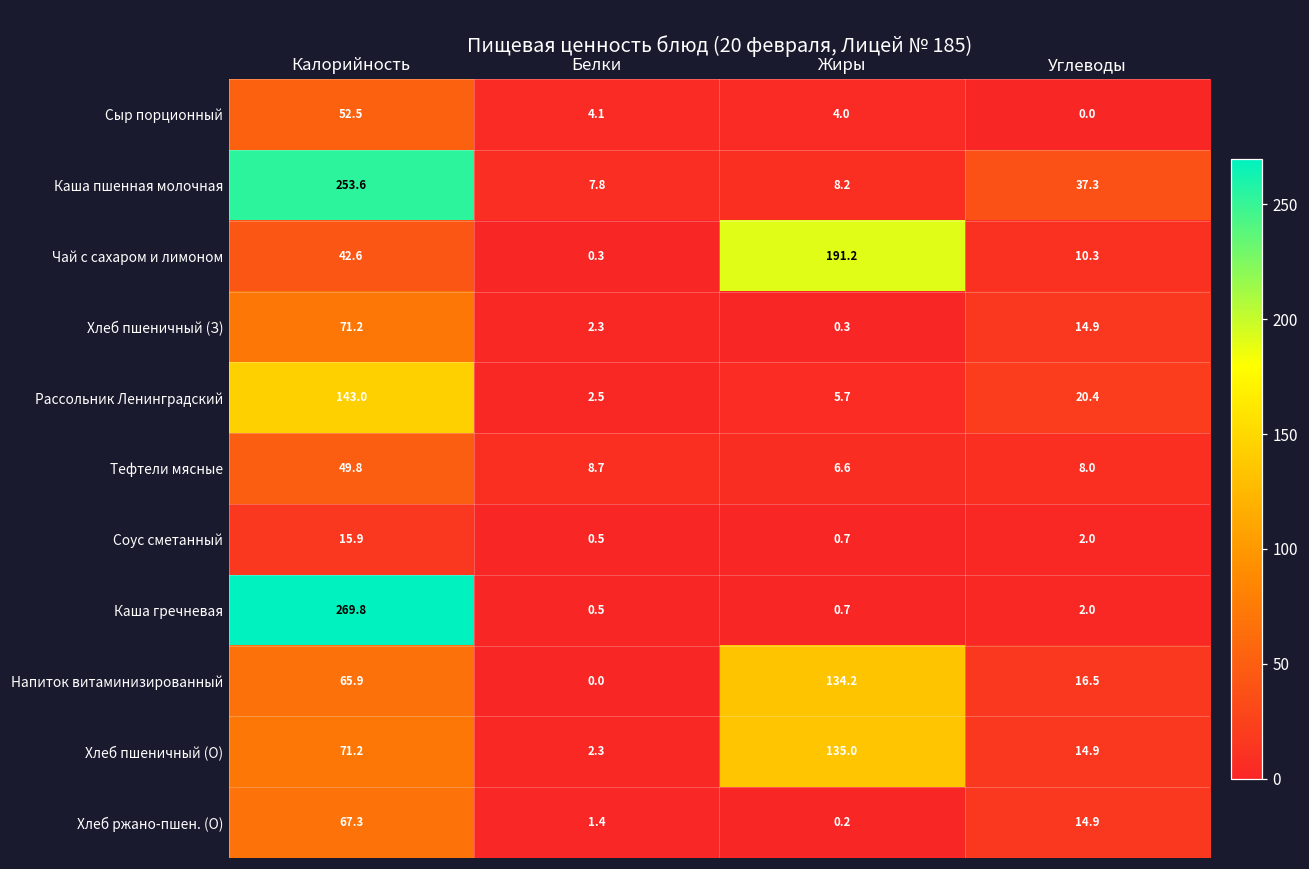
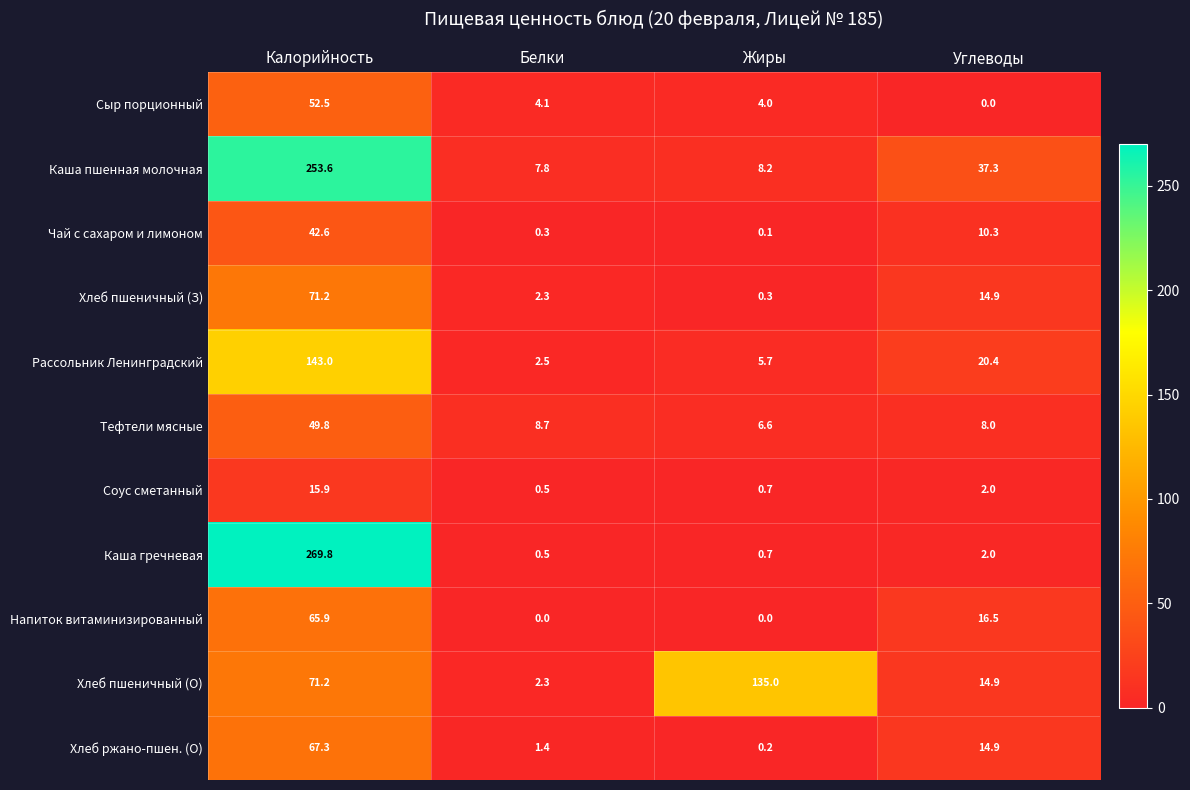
Чай с сахаром и лимоном, Жиры: 191.2 -> 0.1
Напиток витаминизированный, Жиры: 134.2 -> 0.0
